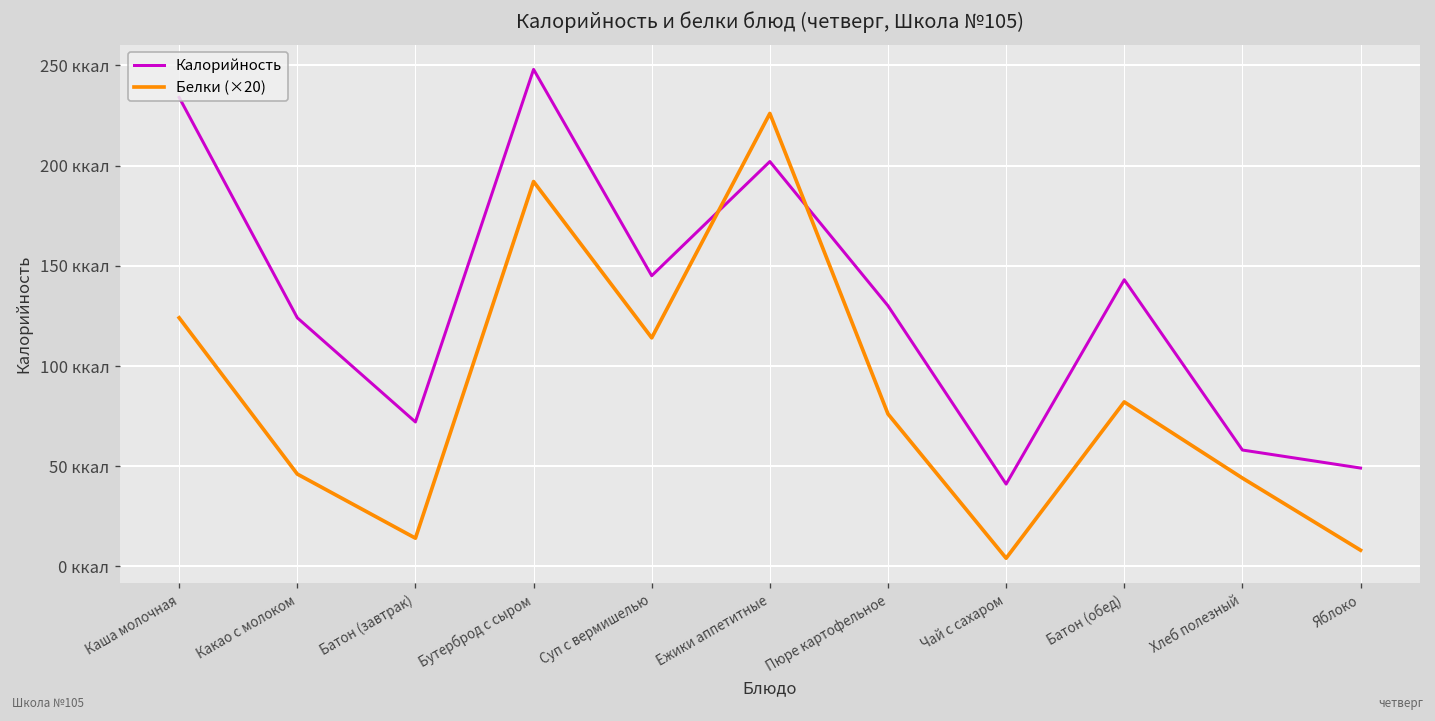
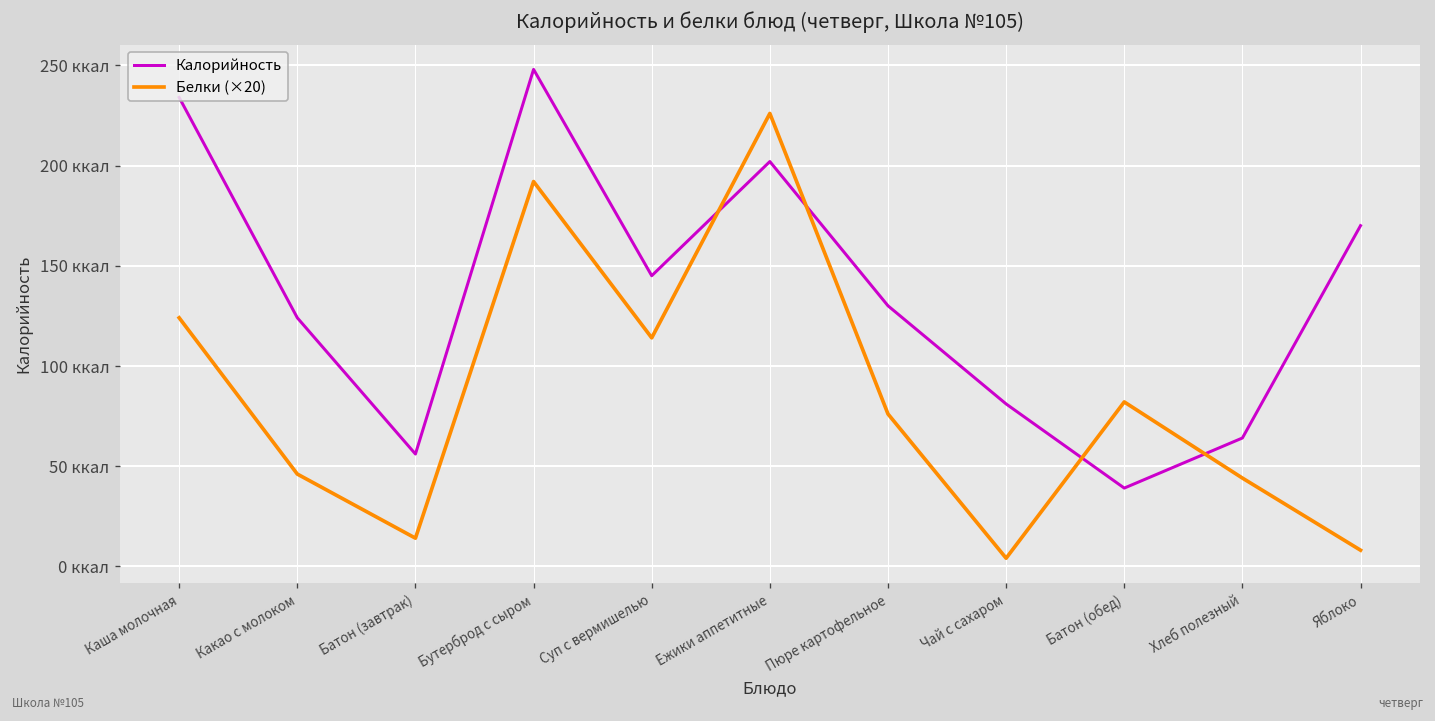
Калорийность, Батон (завтрак): 72 ккал -> 56 ккал
Калорийность, Чай с сахаром: 41 ккал -> 81 ккал
Калорийность, Батон (обед): 143 ккал -> 39 ккал
Калорийность, Хлеб полезный: 58 ккал -> 64 ккал
Калорийность, Яблоко: 49 ккал -> 170 ккал
